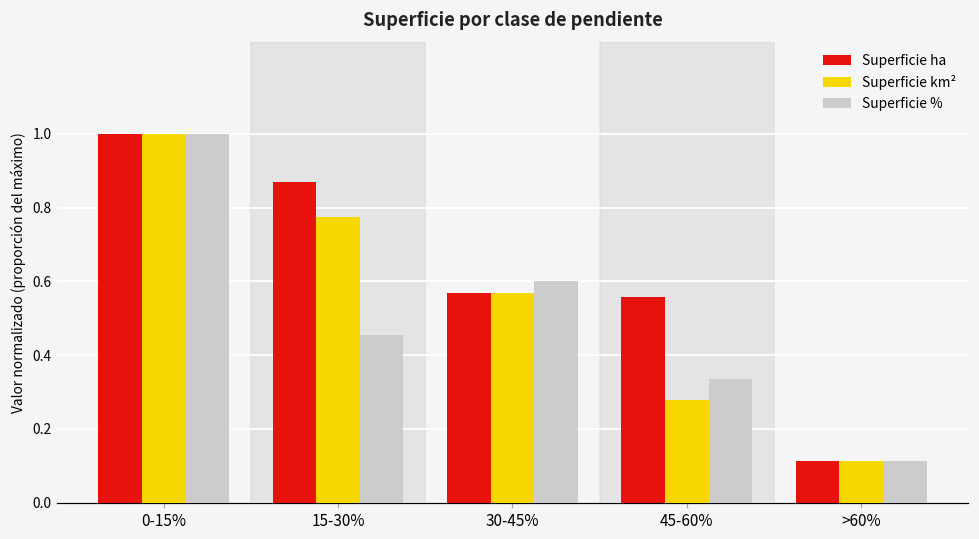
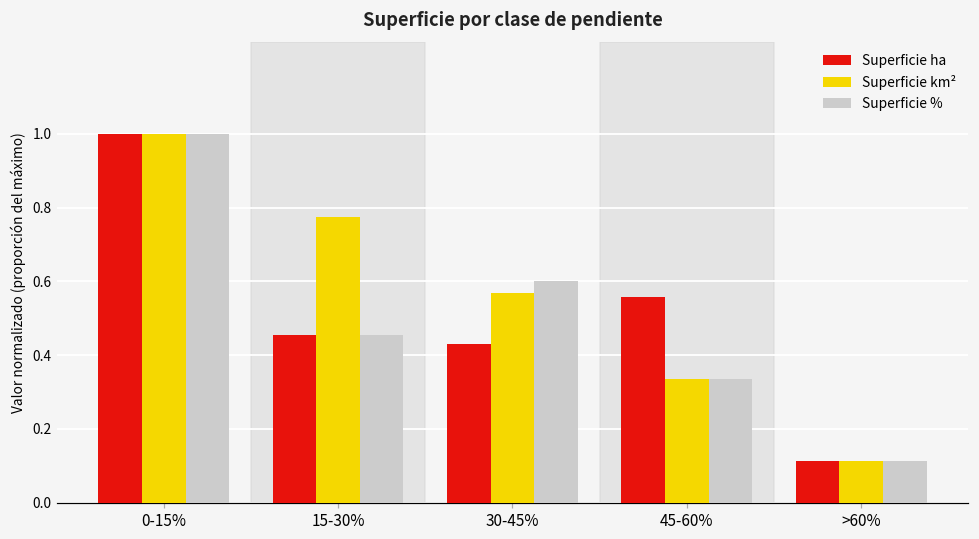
Superficie ha, 15-30%: 0.87 -> 0.45
Superficie ha, 30-45%: 0.57 -> 0.43
Superficie km², 45-60%: 0.28 -> 0.33
